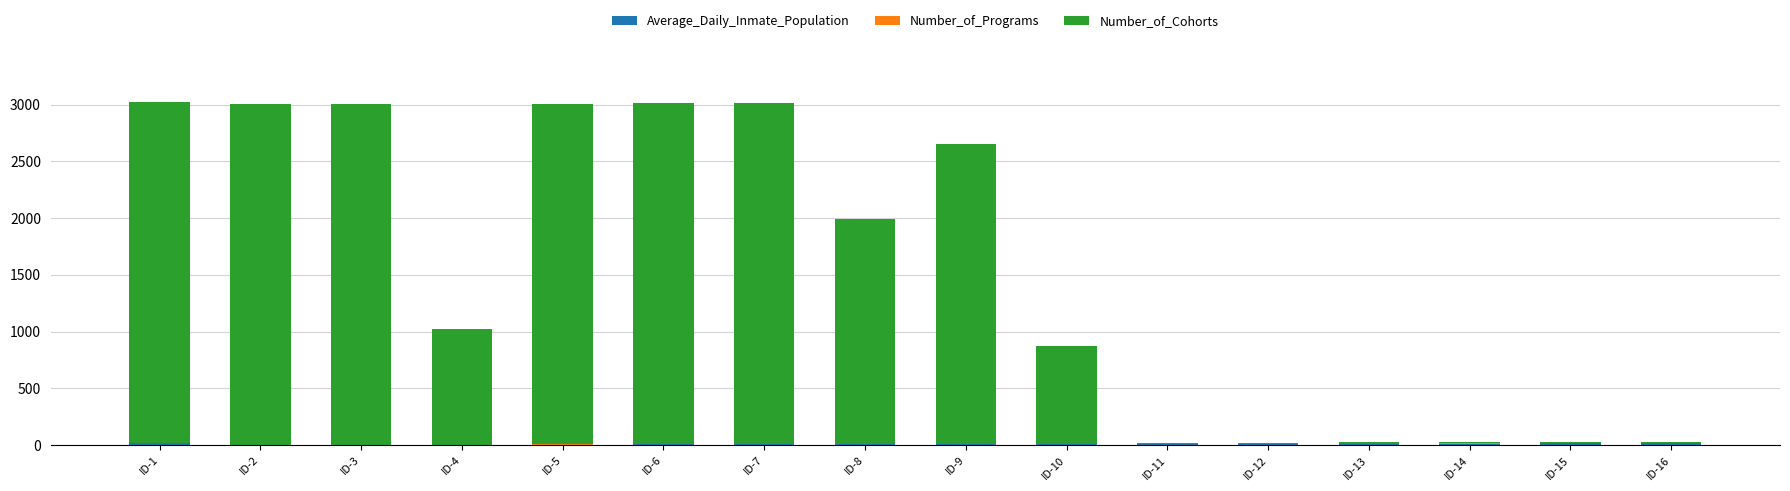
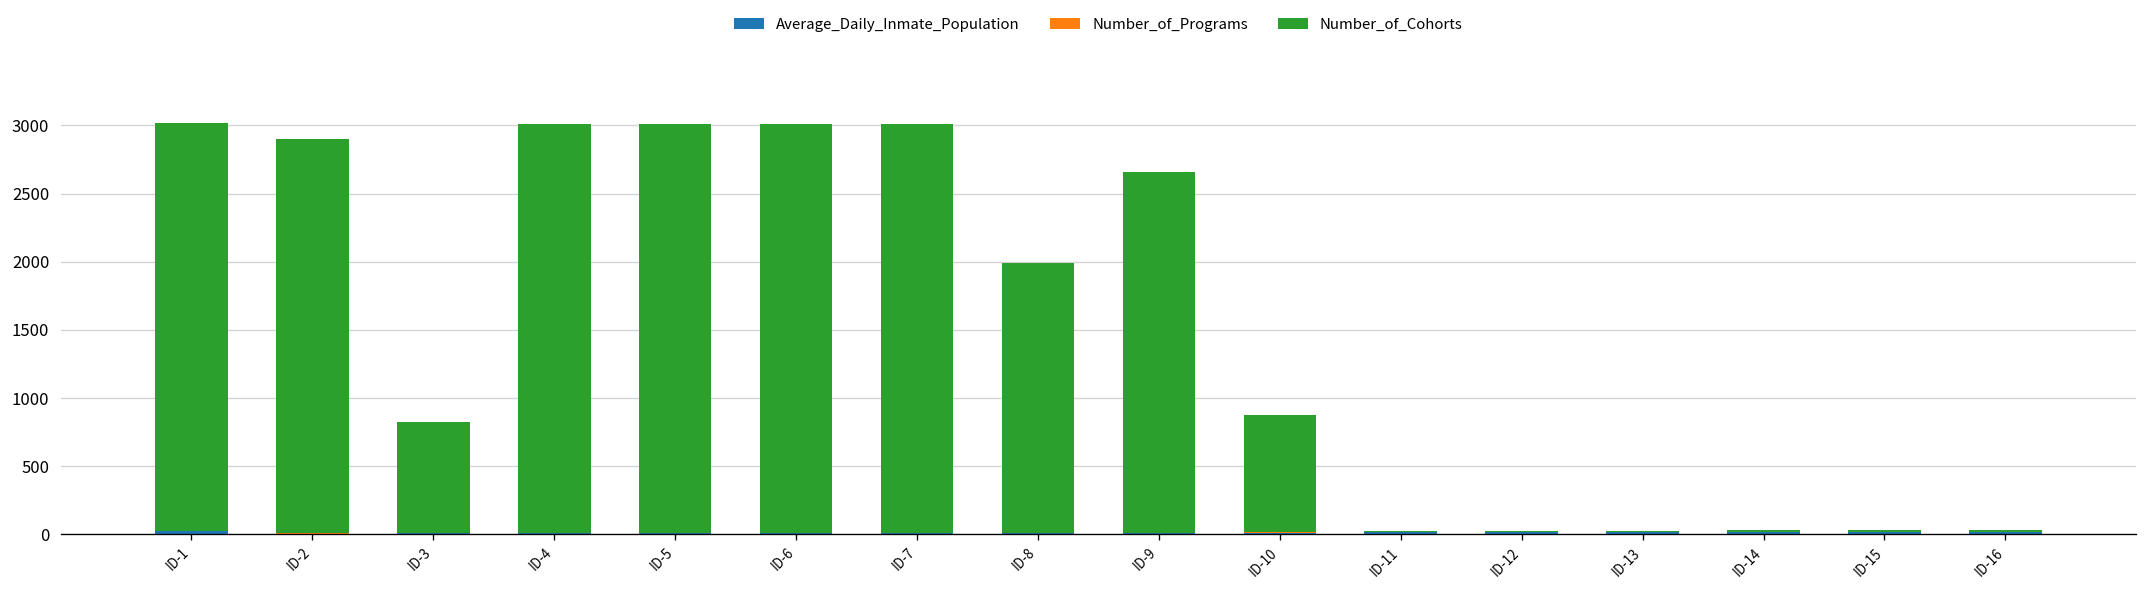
Number_of_Cohorts, ID-2: 3000 -> 2900
Number_of_Cohorts, ID-3: 3000 -> 810
Number_of_Cohorts, ID-4: 1020 -> 3000
